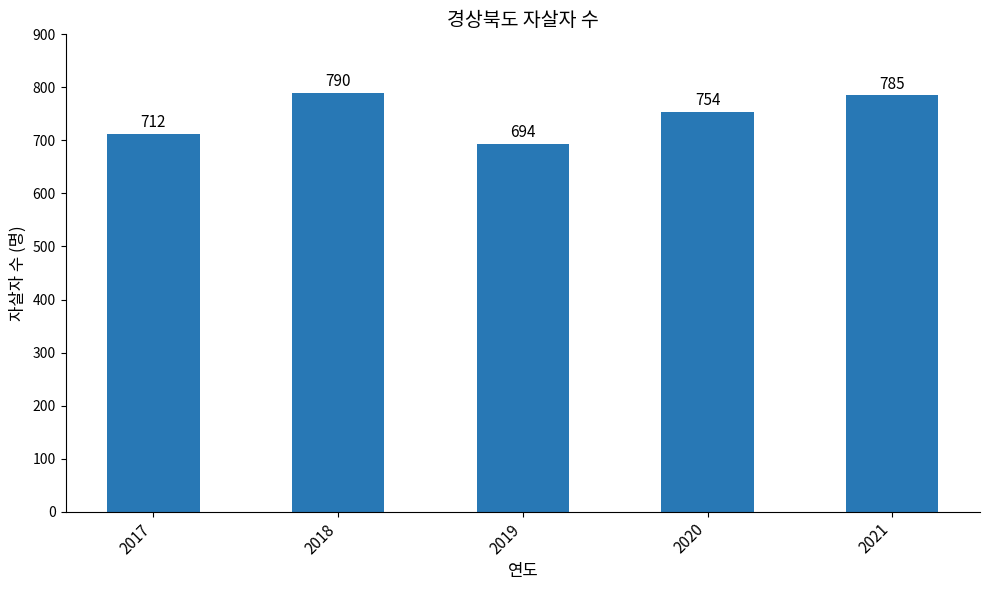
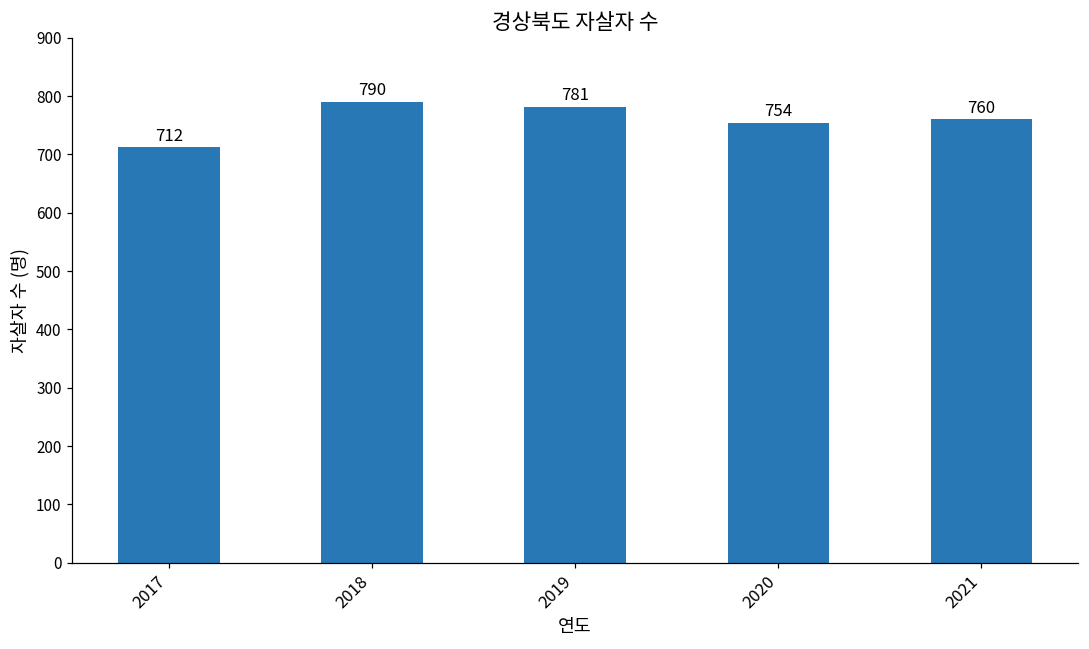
2019: 694 -> 781
2021: 785 -> 760
